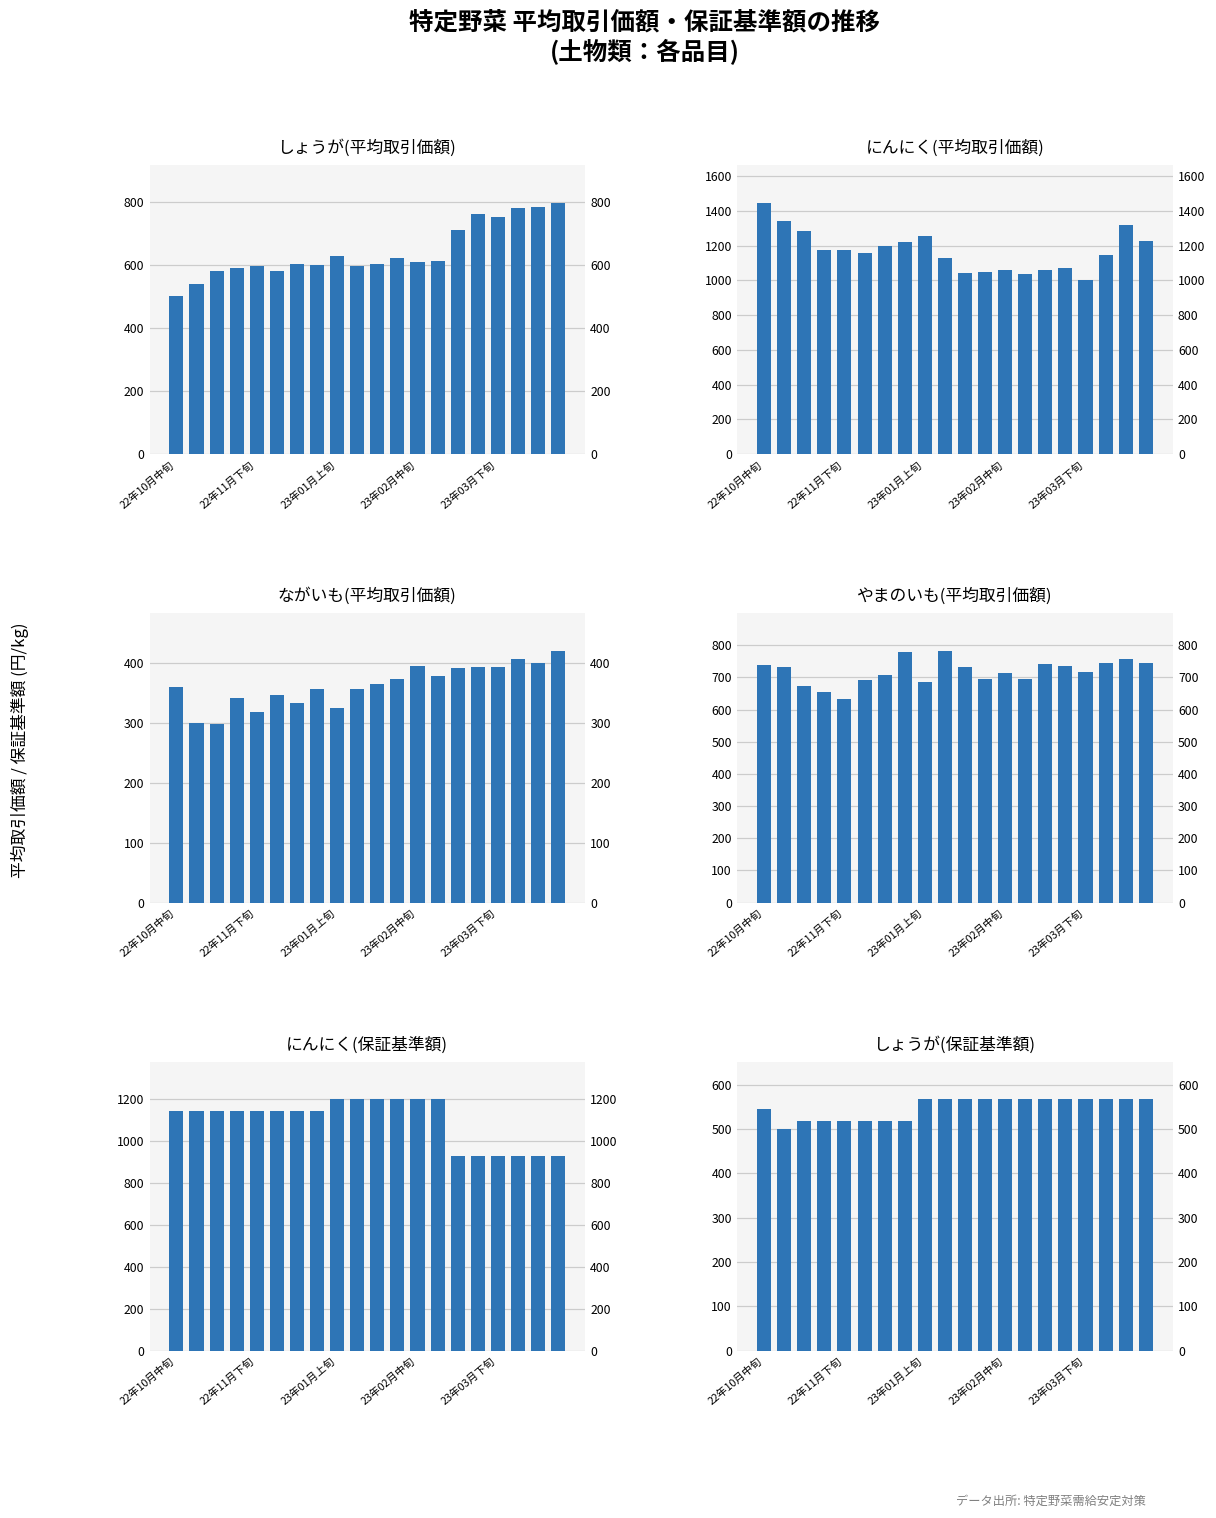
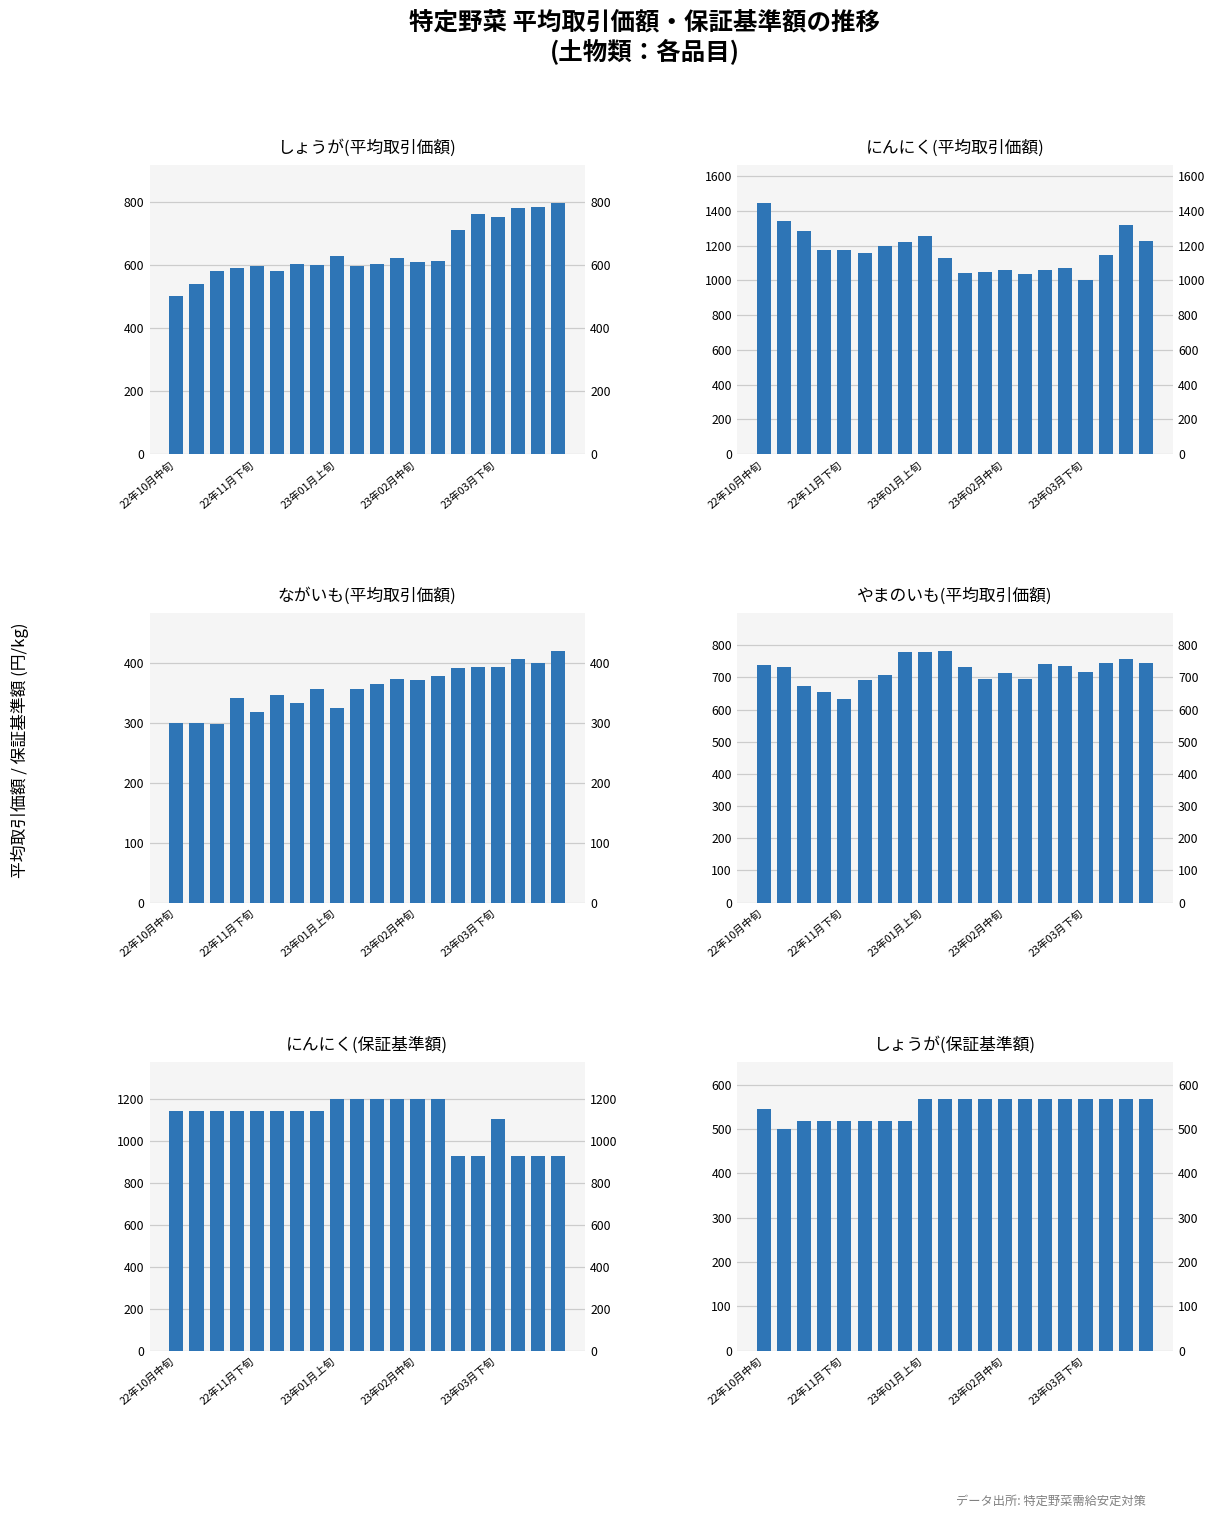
ながいも(平均取引価額), 22年10月中旬: 360 -> 300
ながいも(平均取引価額), 23年02月中旬: 390 -> 370
やまのいも(平均取引価額), 23年01月上旬: 690 -> 780
にんにく(保証基準額), 23年03月下旬: 930 -> 1110
